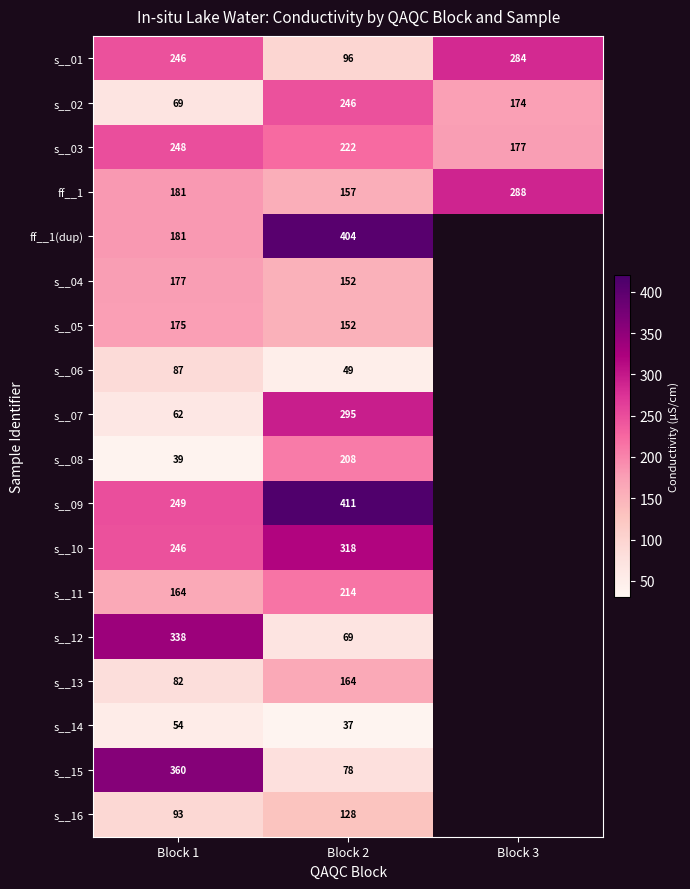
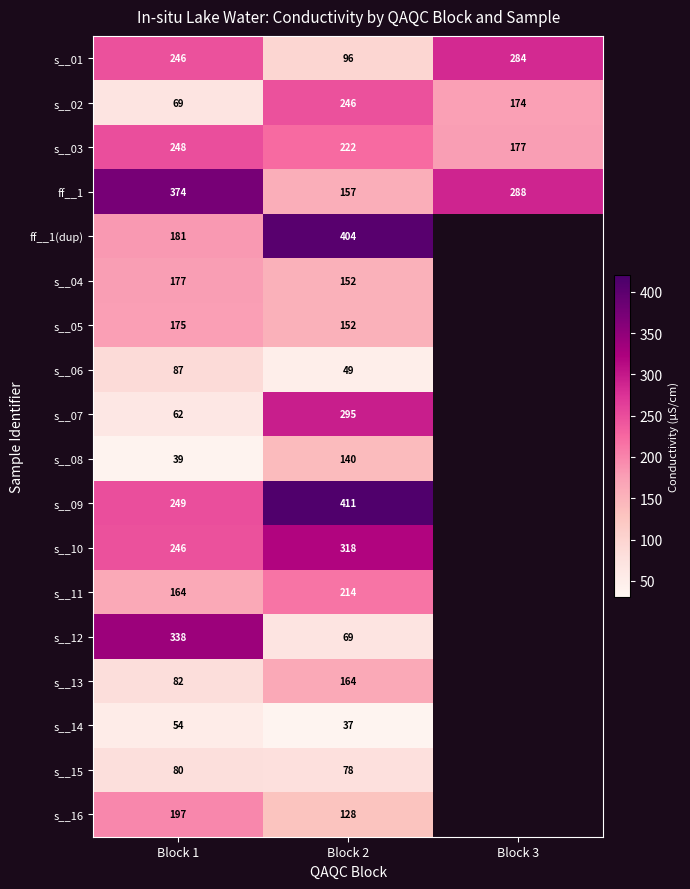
ff__1, Block 1: 181 -> 374
s__08, Block 2: 208 -> 140
s__15, Block 1: 360 -> 80
s__16, Block 1: 93 -> 197
